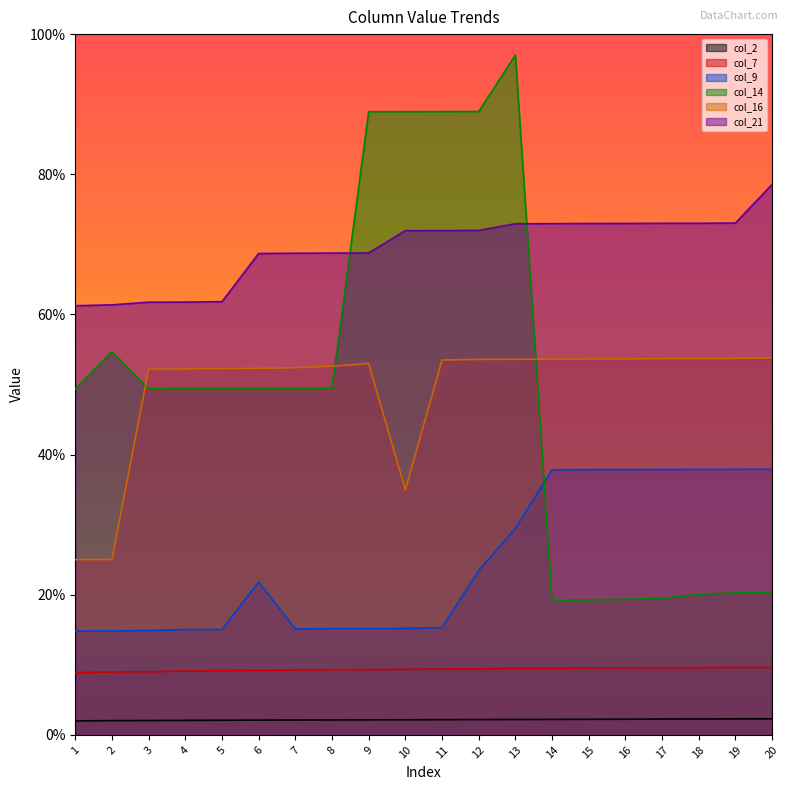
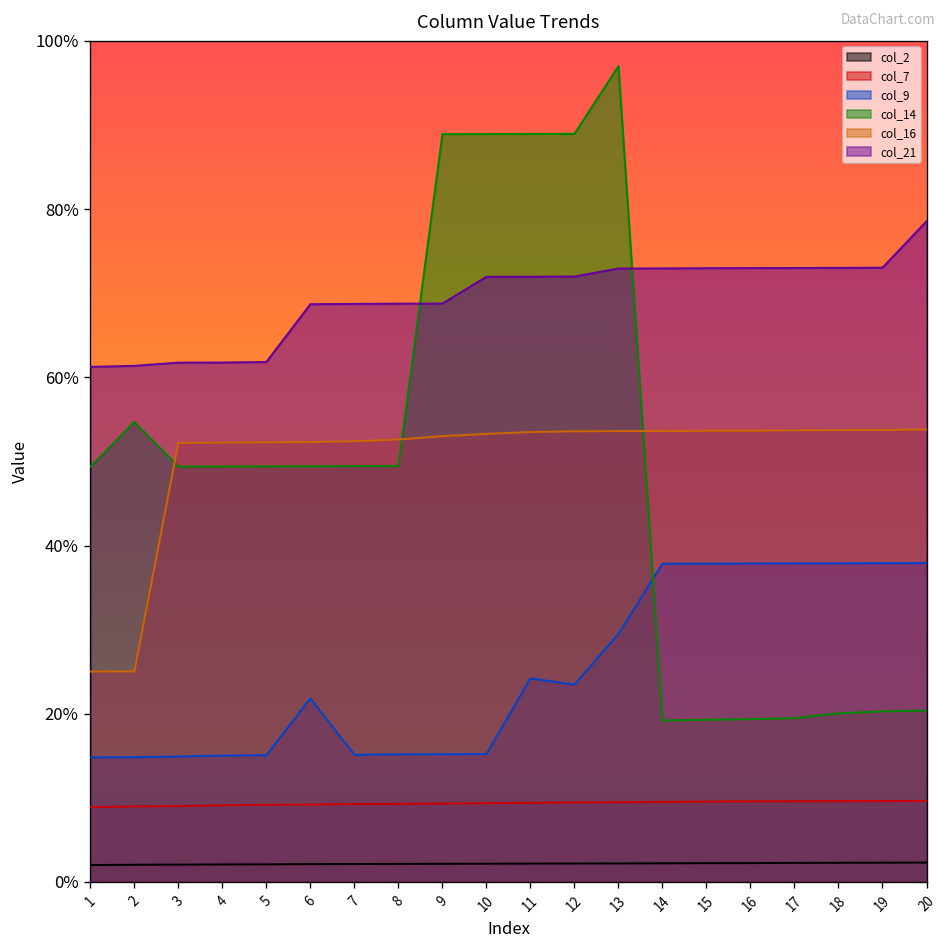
col_16, 10: 35% -> 53%
col_9, 11: 15% -> 24%
